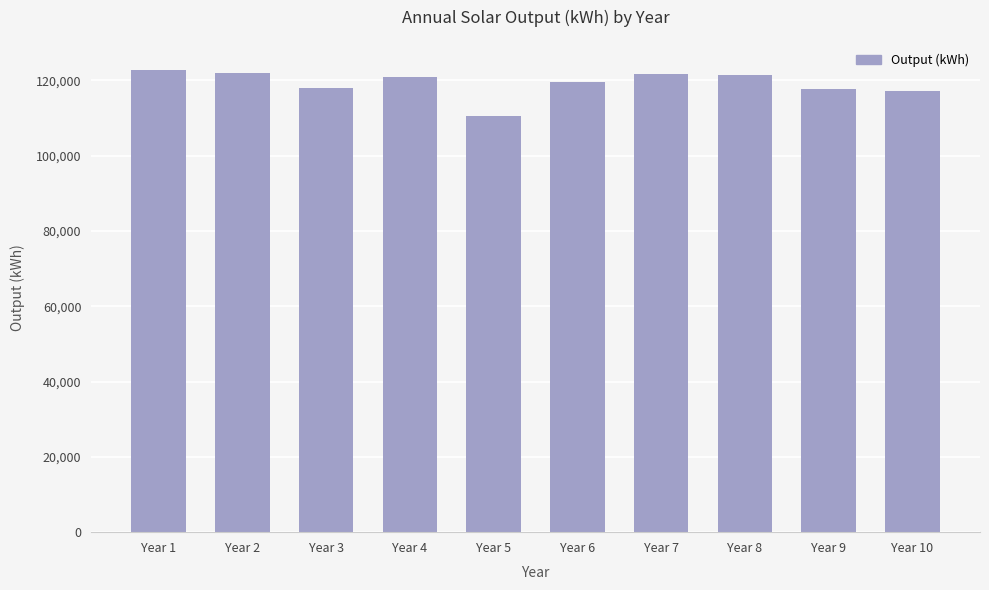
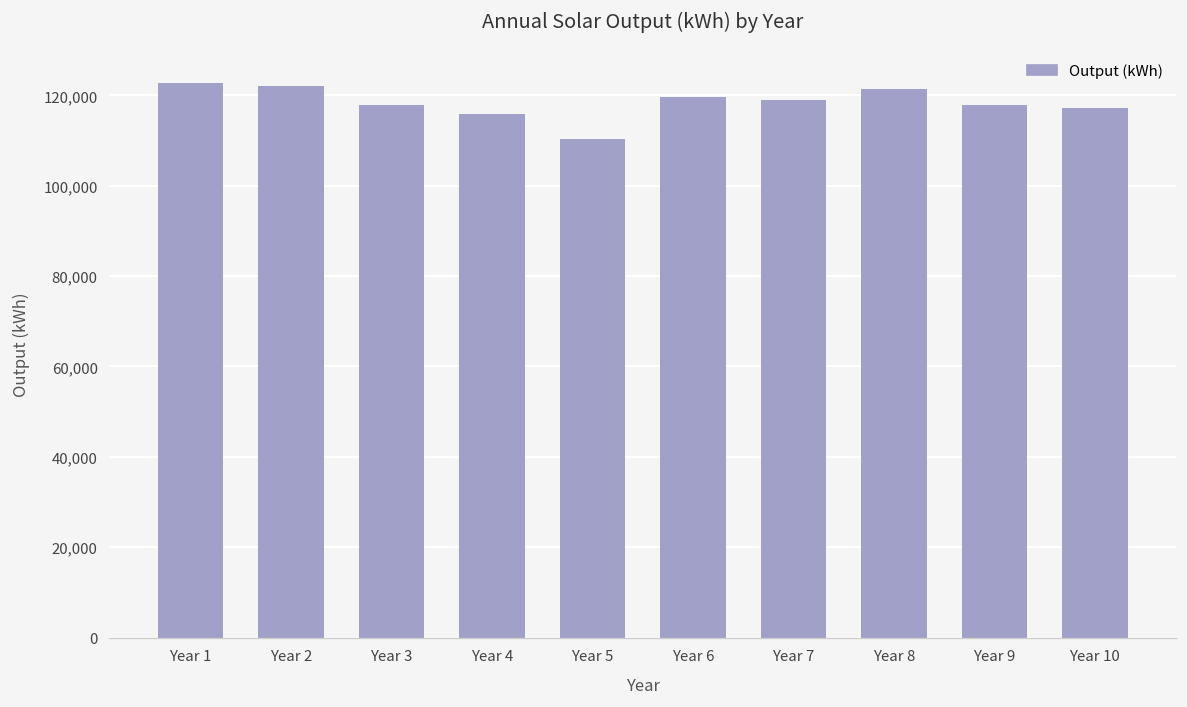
Year 4: 121,000 -> 116,000
Year 7: 122,000 -> 119,000
